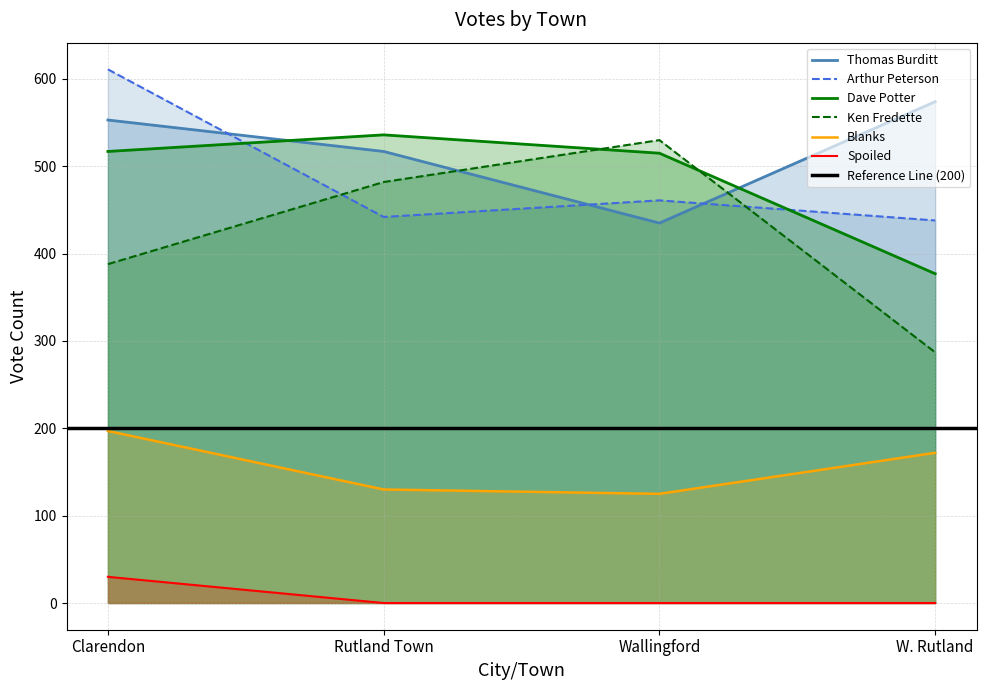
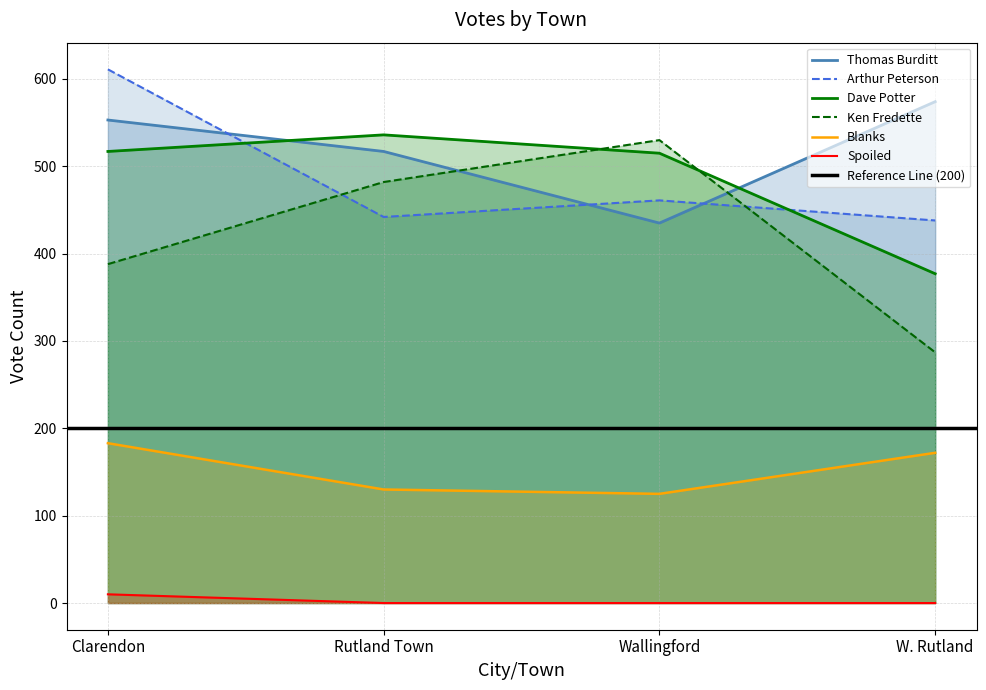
Blanks, Clarendon: 200 -> 180
Spoiled, Clarendon: 30 -> 10
